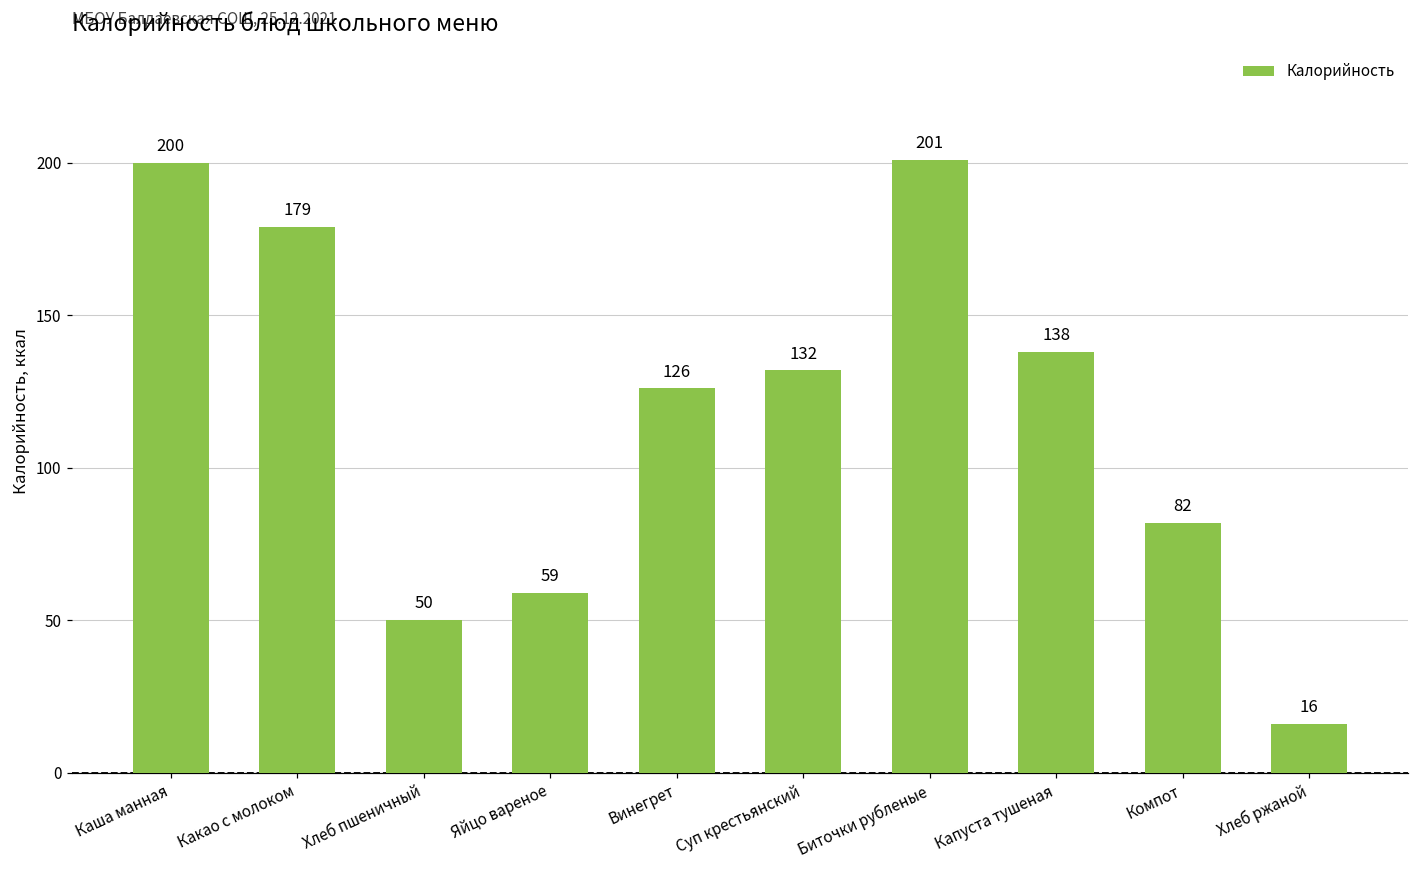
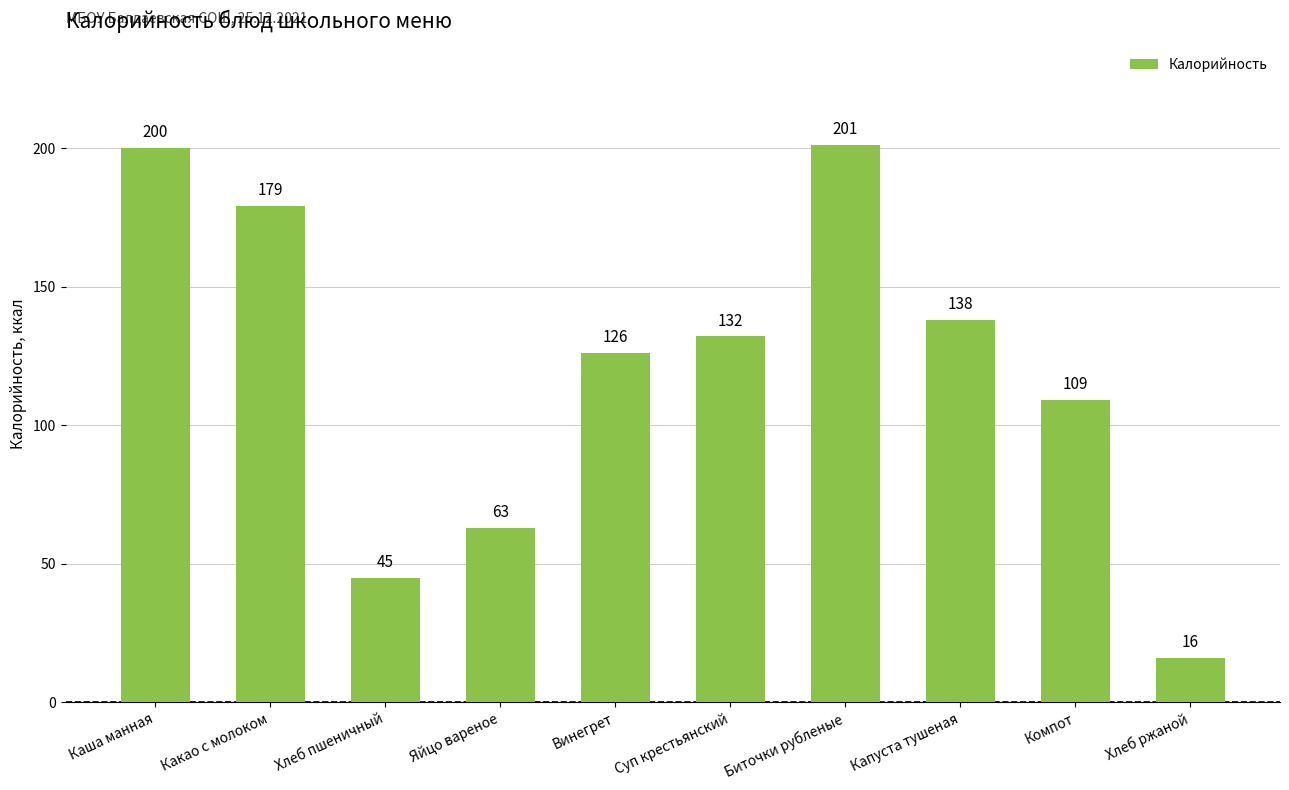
Хлеб пшеничный: 50 -> 45
Яйцо вареное: 59 -> 63
Компот: 82 -> 109
